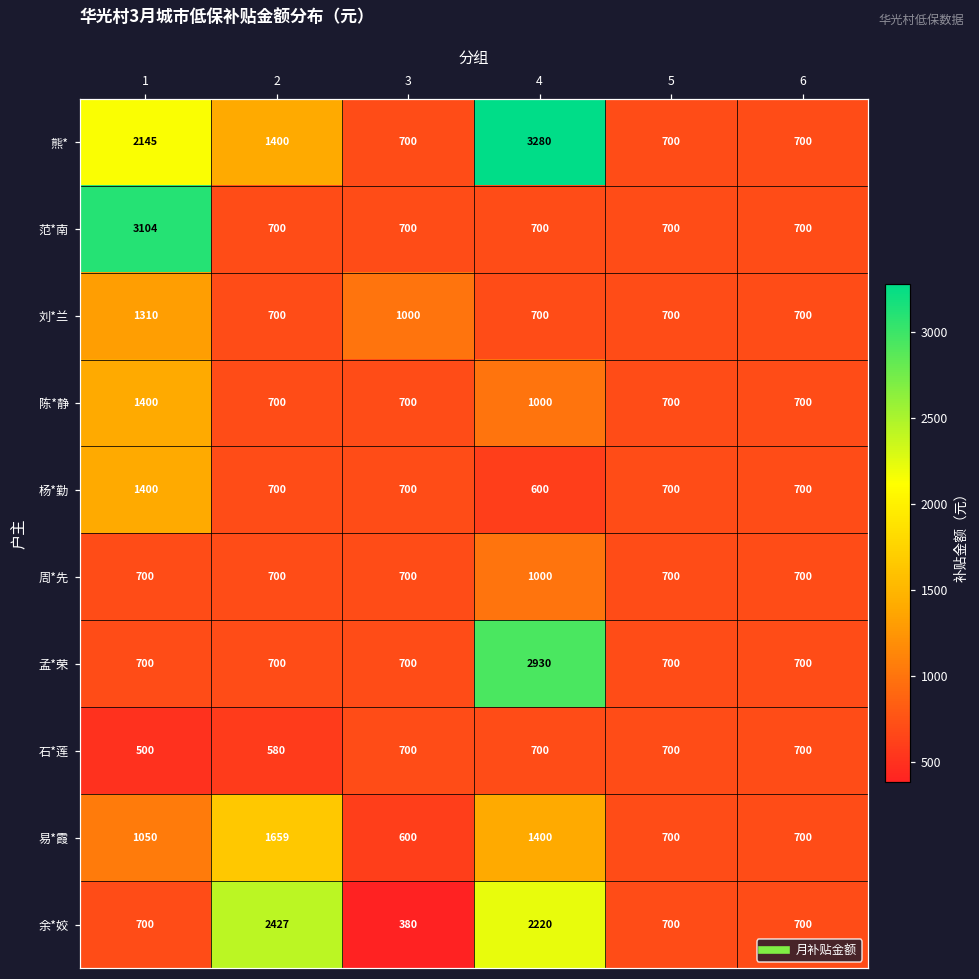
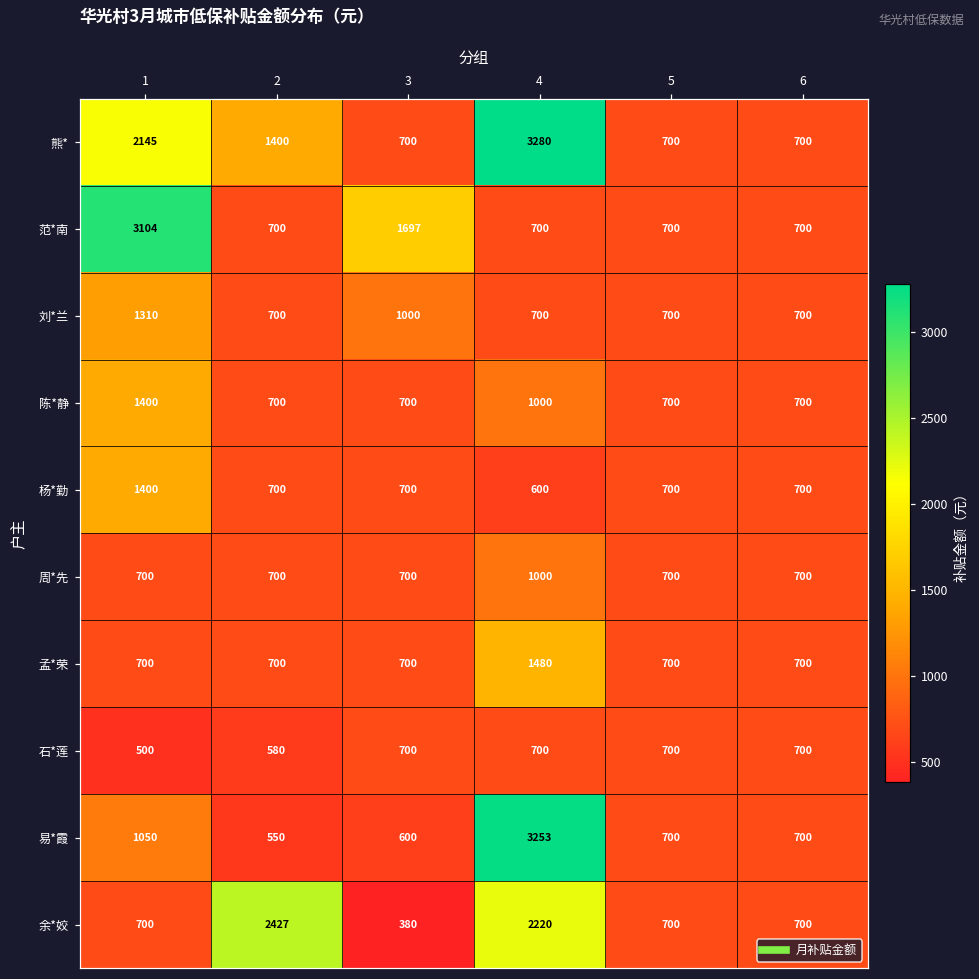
范*南, 3: 700 -> 1697
孟*荣, 4: 2930 -> 1480
易*霞, 2: 1659 -> 550
易*霞, 4: 1400 -> 3253
